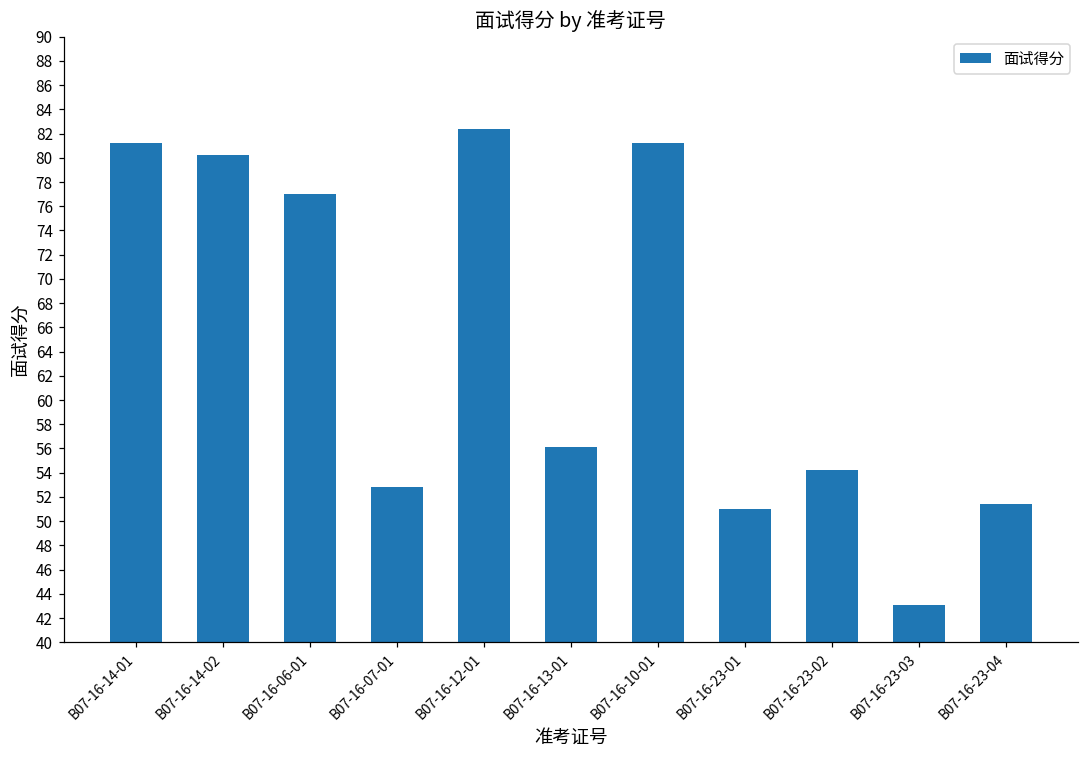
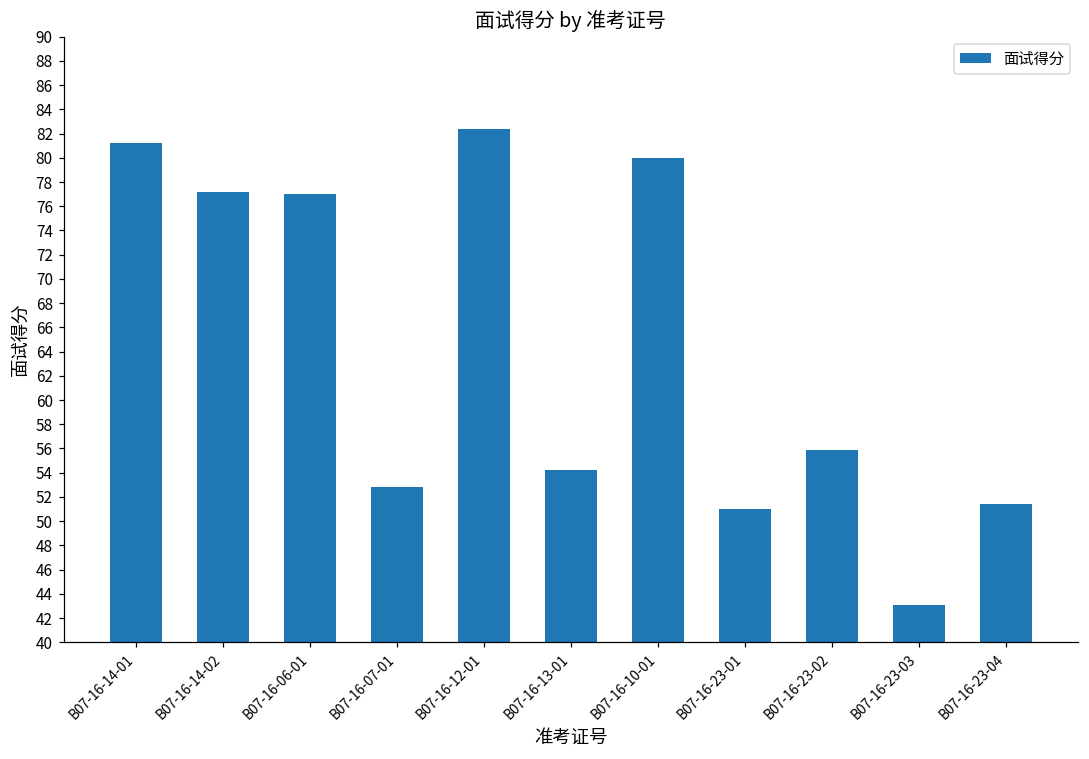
B07-16-14-02: 80.2 -> 77.2
B07-16-13-01: 56.1 -> 54.2
B07-16-10-01: 81.2 -> 80.0
B07-16-23-02: 54.2 -> 55.9
